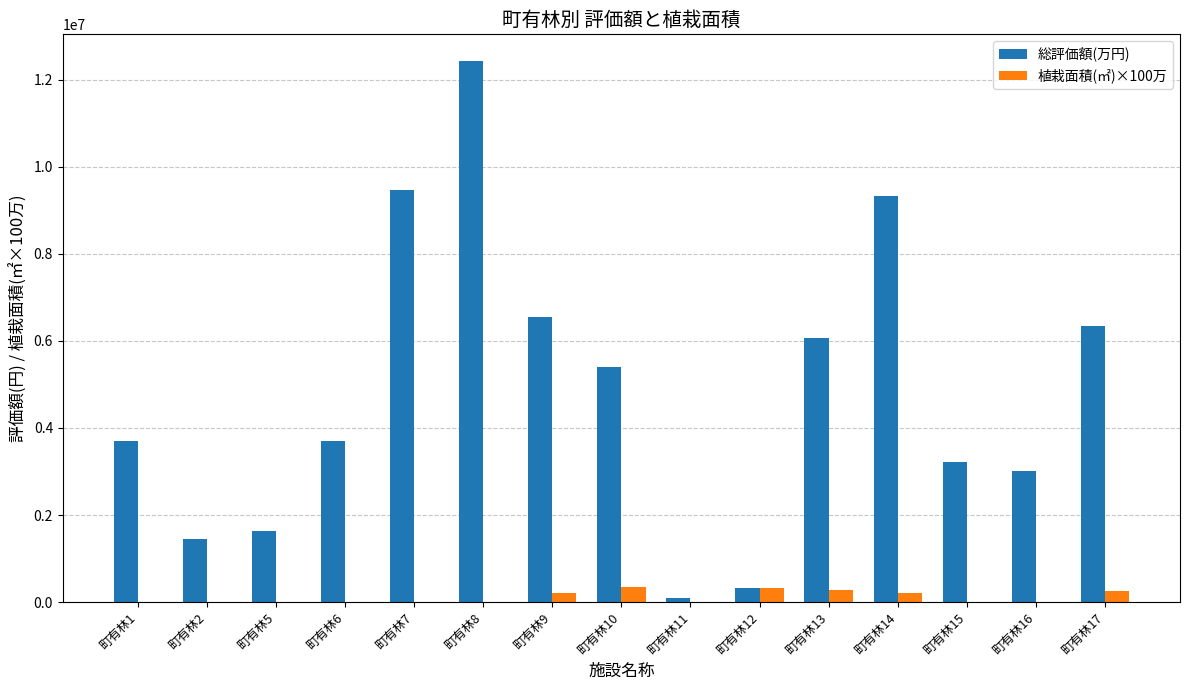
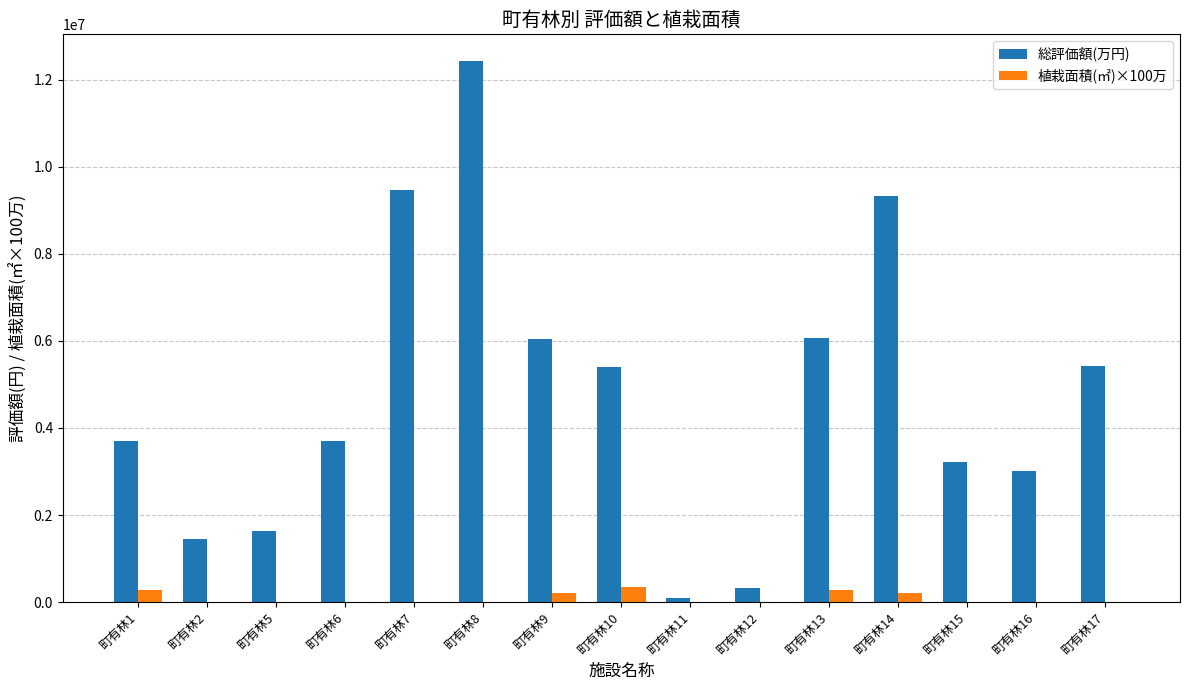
植栽面積(㎡)×100万, 町有林1: 0 -> 300000
総評価額(万円), 町有林9: 6500000 -> 6000000
植栽面積(㎡)×100万, 町有林12: 300000 -> 0
総評価額(万円), 町有林17: 6300000 -> 5400000
植栽面積(㎡)×100万, 町有林17: 200000 -> 0
